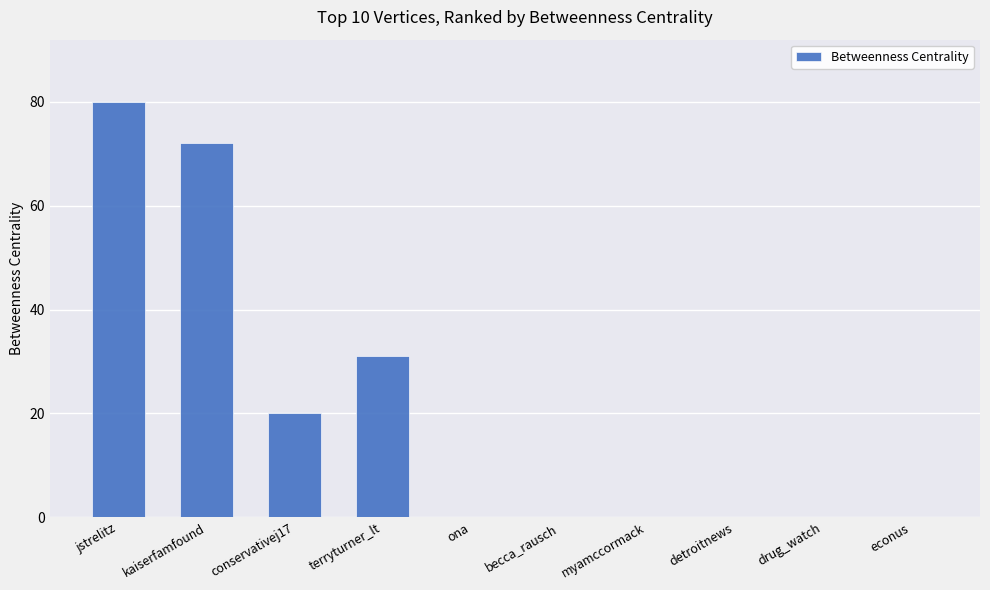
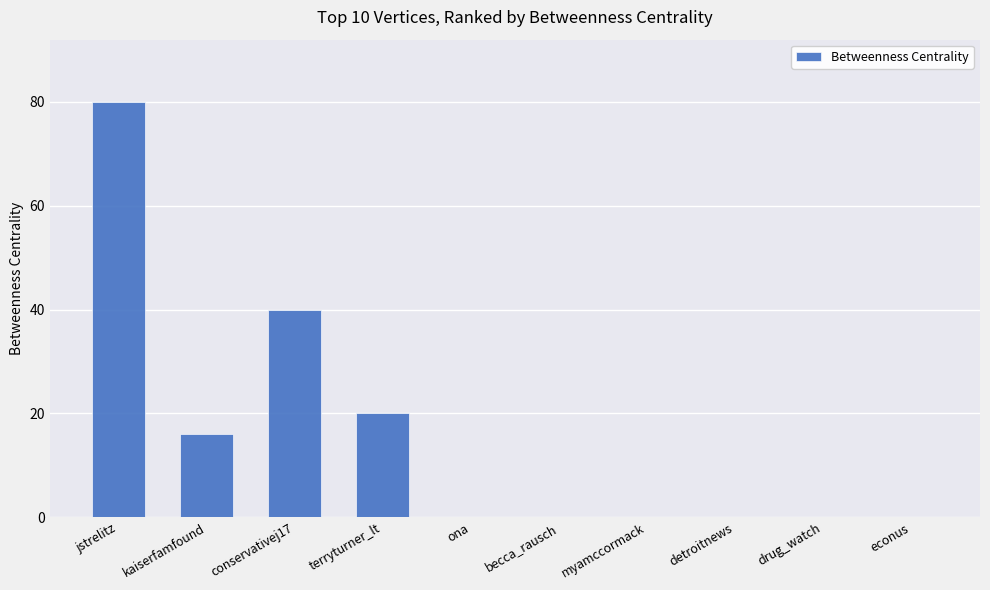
kaiserfamfound: 72 -> 16
conservativej17: 20 -> 40
terryturner_lt: 31 -> 20
